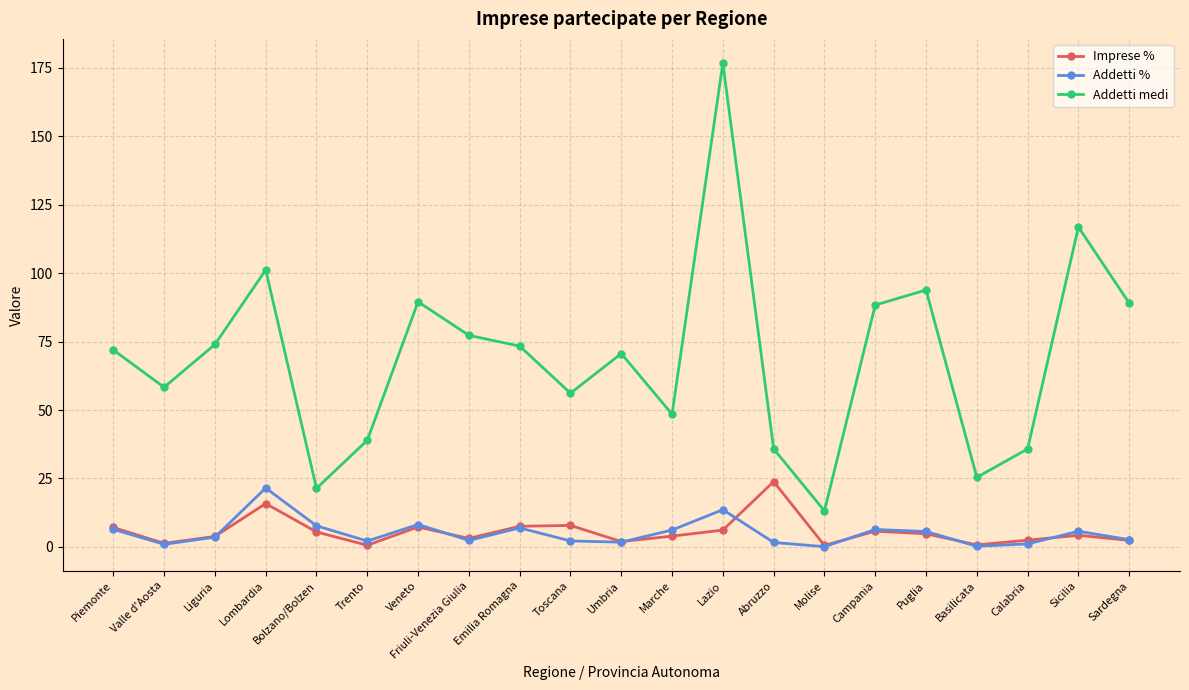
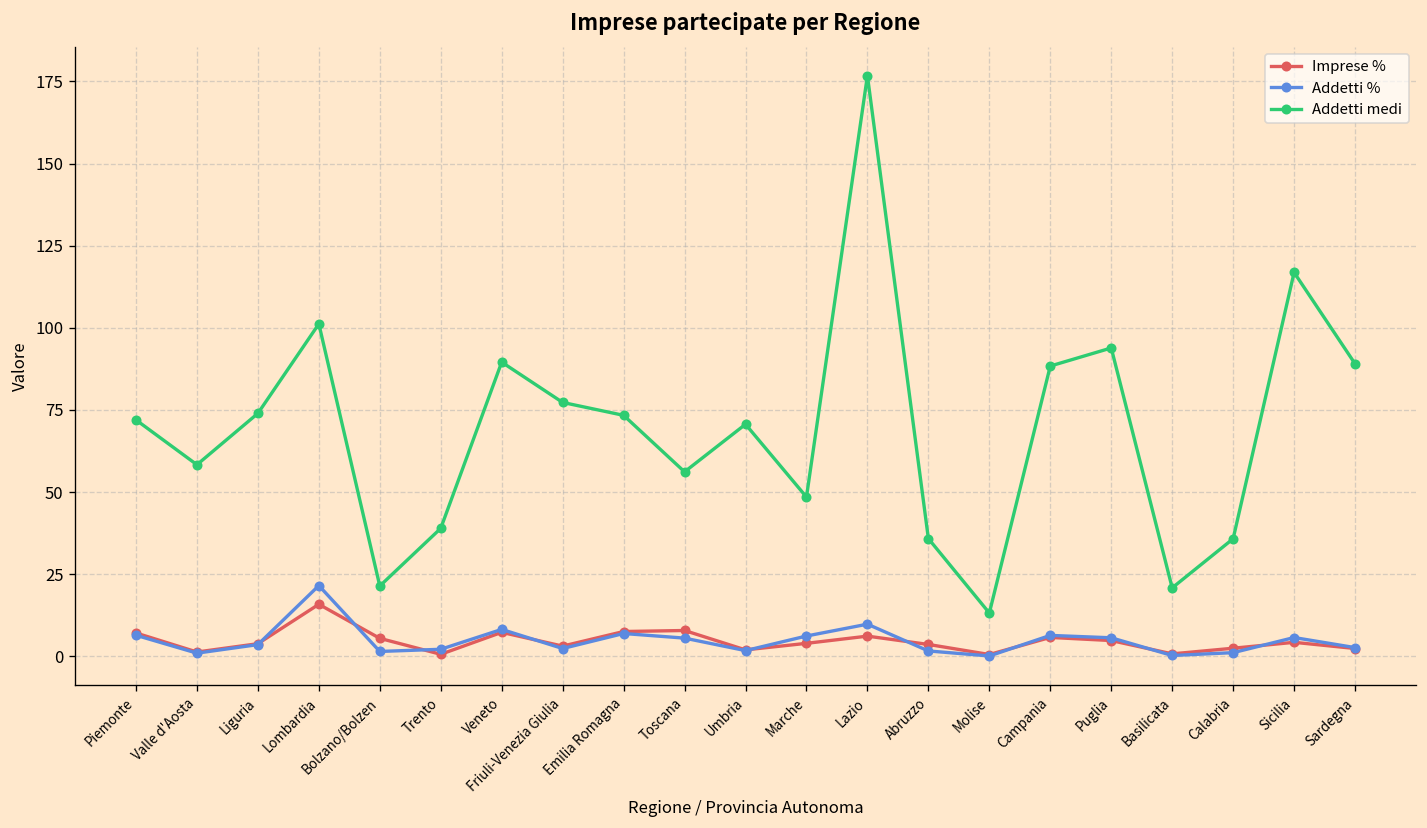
Addetti %, Bolzano/Bolzen: 8 -> 1
Addetti %, Toscana: 2 -> 6
Addetti %, Lazio: 14 -> 10
Imprese %, Abruzzo: 24 -> 4
Addetti medi, Basilicata: 25 -> 21
